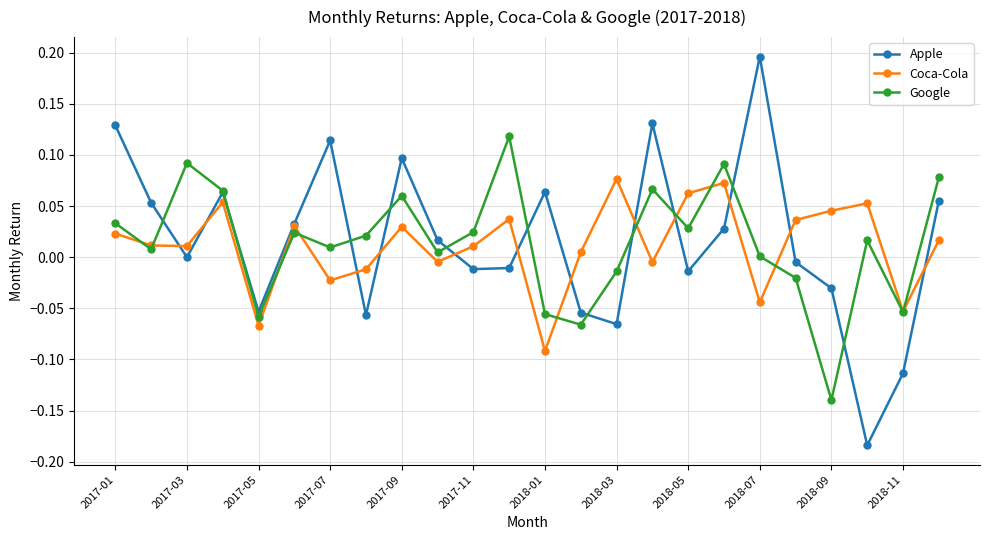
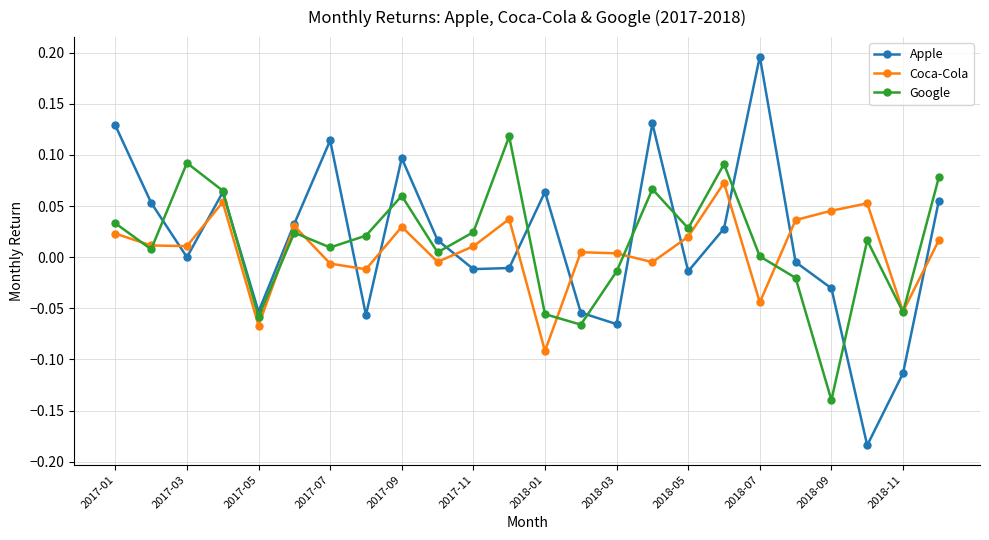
Coca-Cola, 2017-07: -0.023 -> -0.006
Coca-Cola, 2018-03: 0.076 -> 0.004
Coca-Cola, 2018-05: 0.063 -> 0.020
